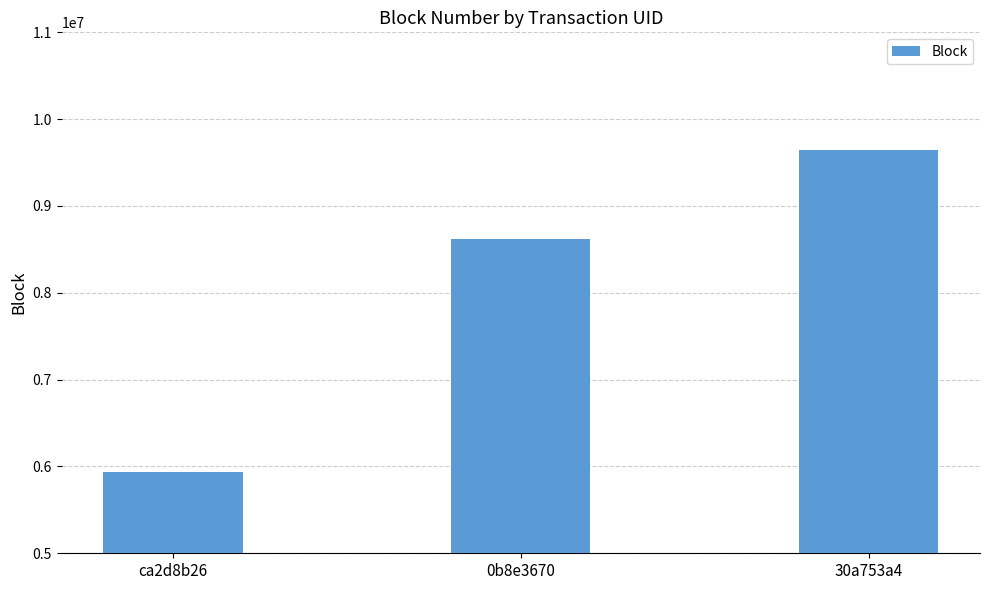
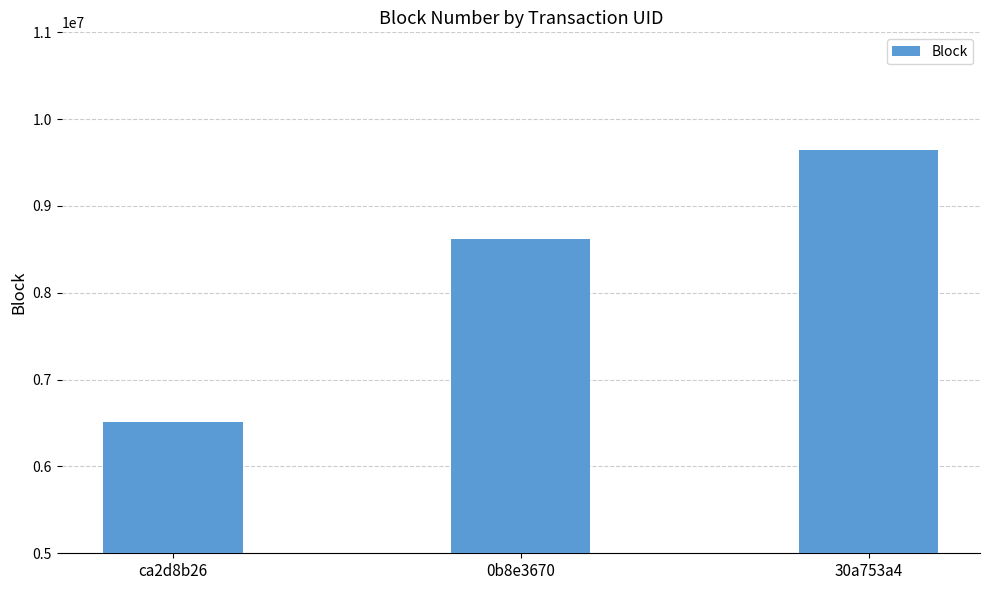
ca2d8b26: 5900000 -> 6500000
